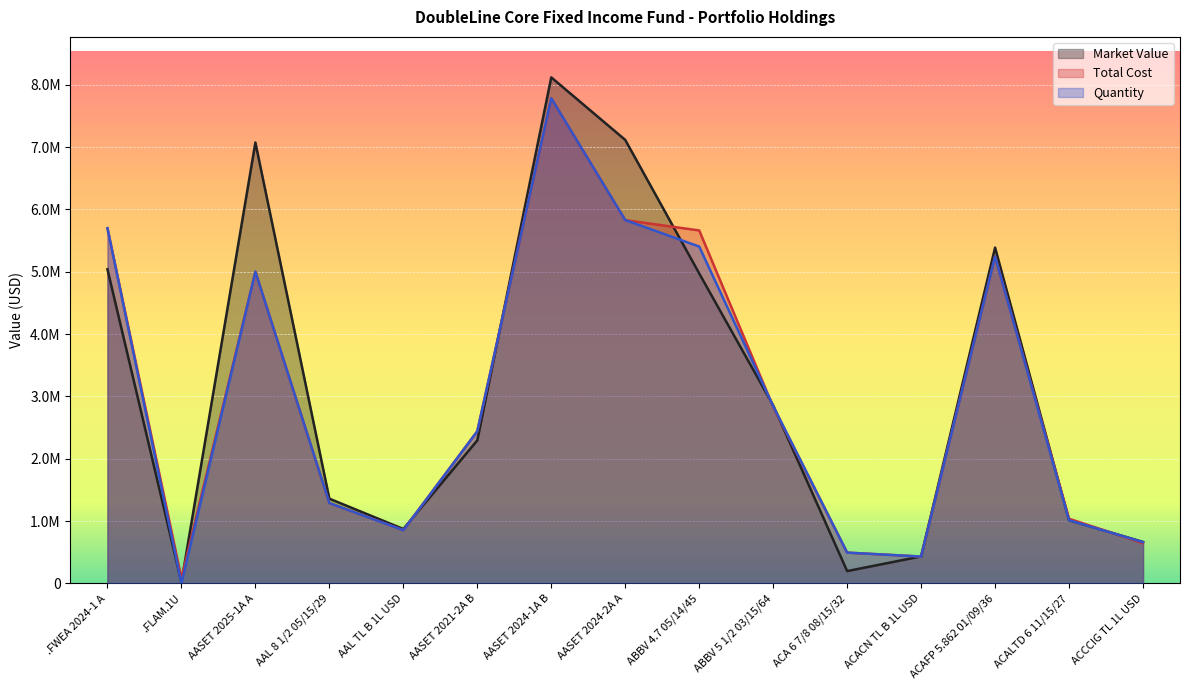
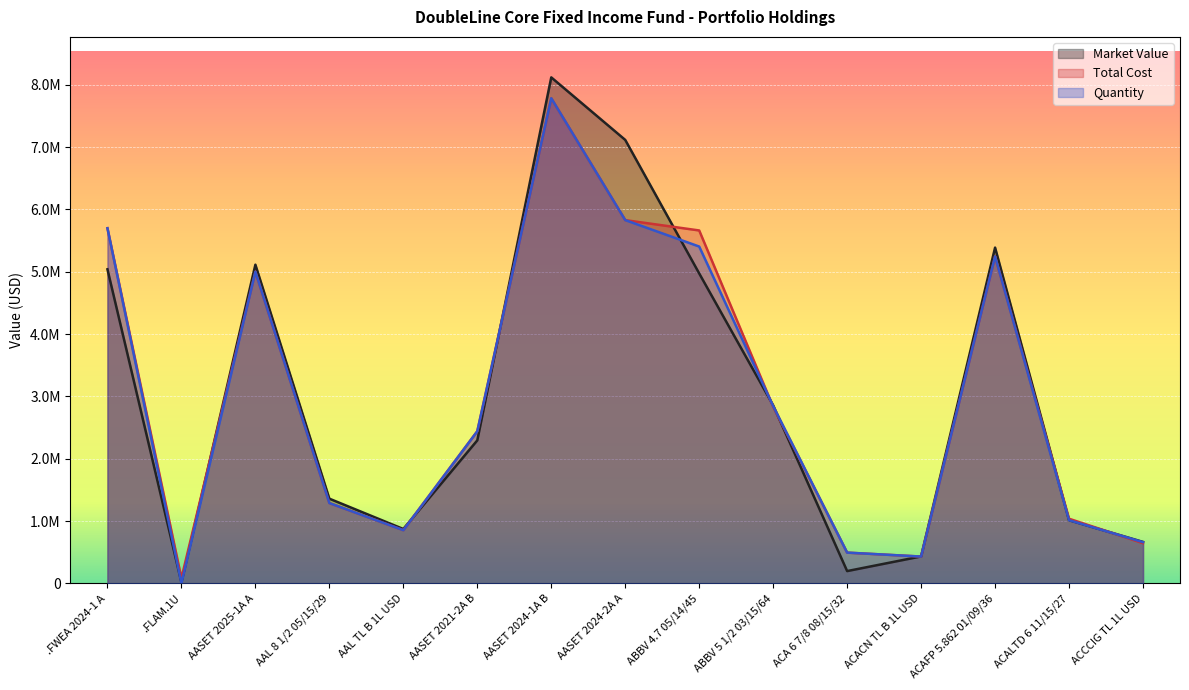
Market Value, AASET 2025-1A A: 7100000 -> 5100000
